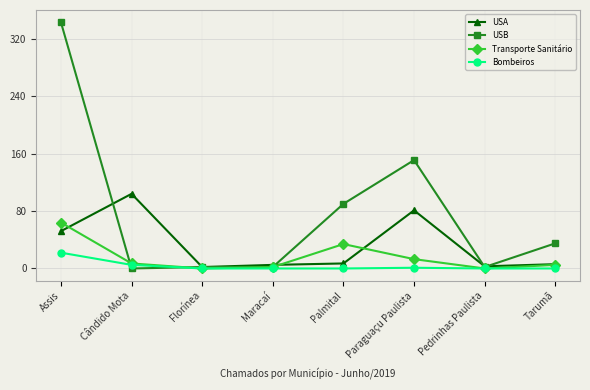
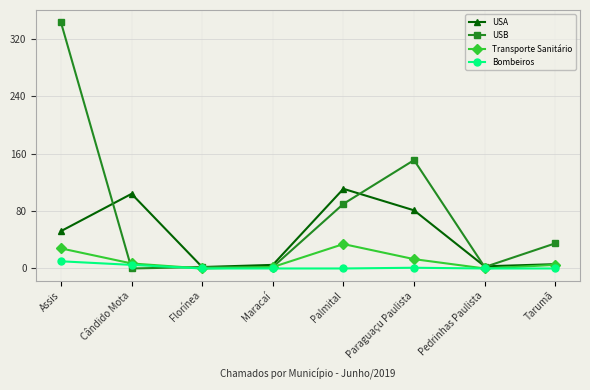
Transporte Sanitário, Assis: 60 -> 30
Bombeiros, Assis: 20 -> 10
USA, Palmital: 10 -> 110
